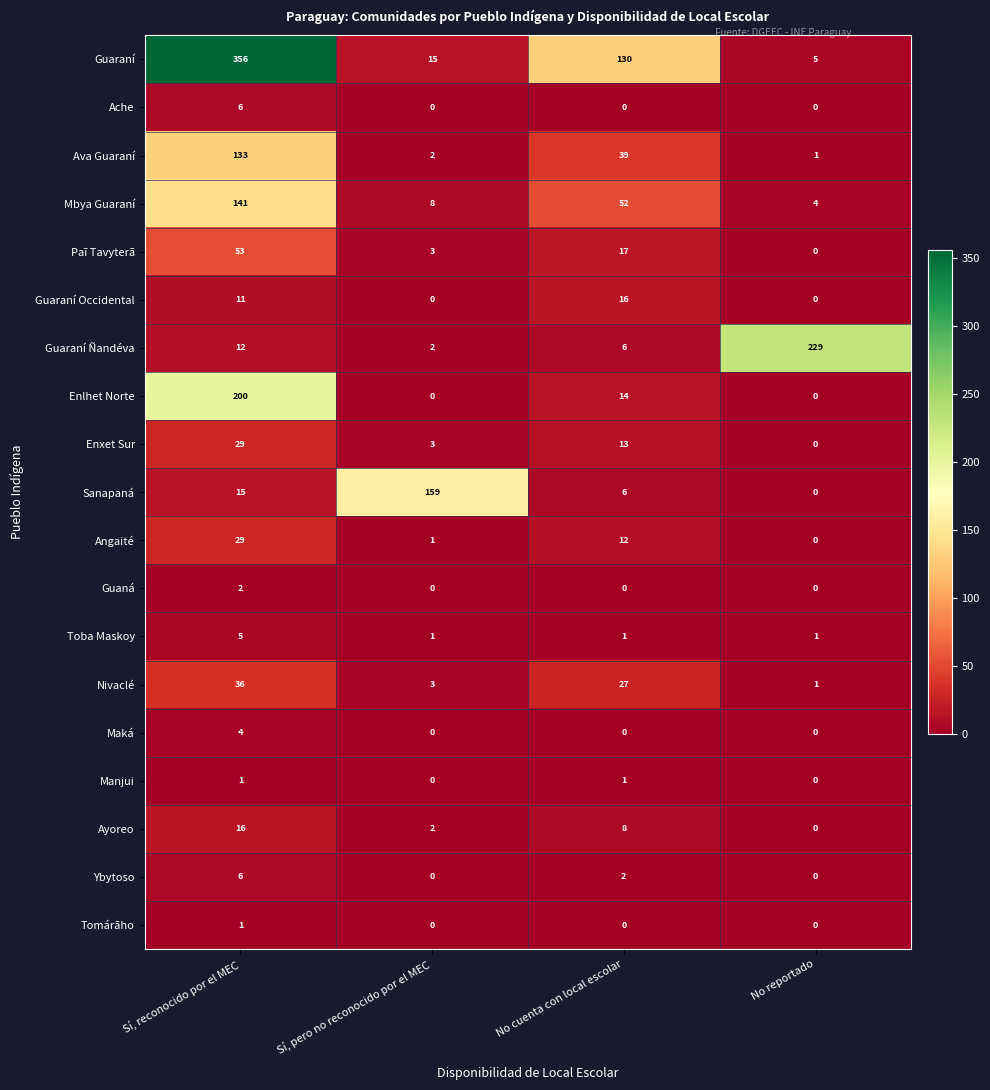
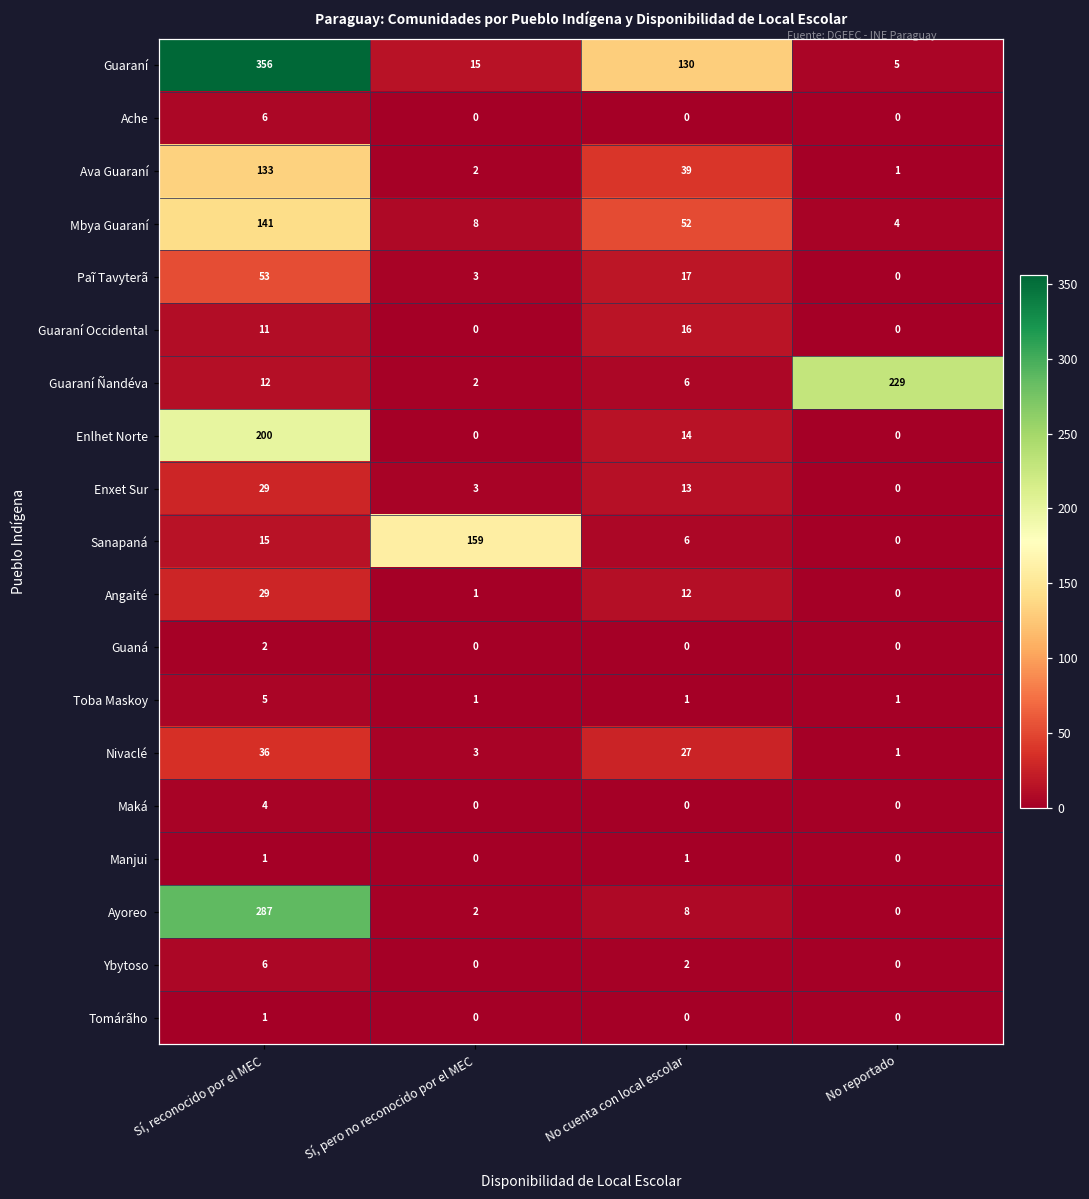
Ayoreo, Sí, reconocido por el MEC: 16 -> 287
